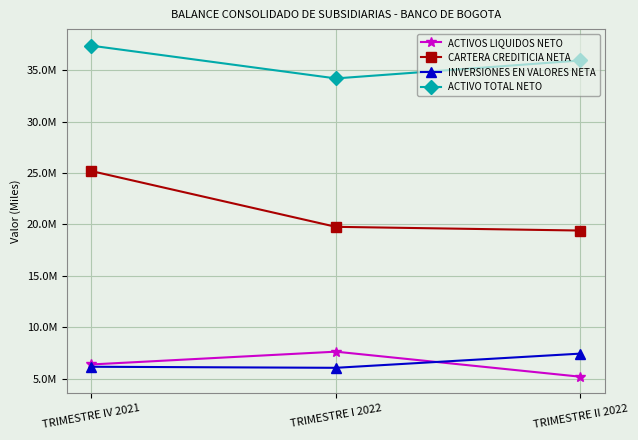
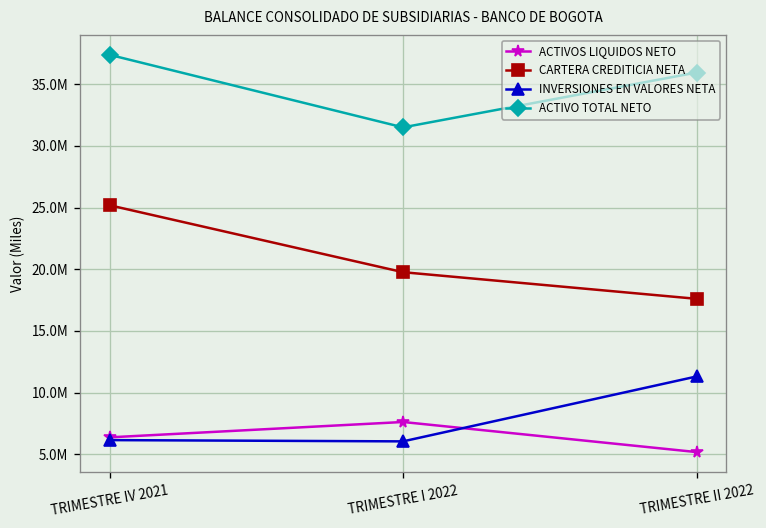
ACTIVO TOTAL NETO, TRIMESTRE I 2022: 34200000 -> 31500000
CARTERA CREDITICIA NETA, TRIMESTRE II 2022: 19400000 -> 17600000
INVERSIONES EN VALORES NETA, TRIMESTRE II 2022: 7400000 -> 11300000
